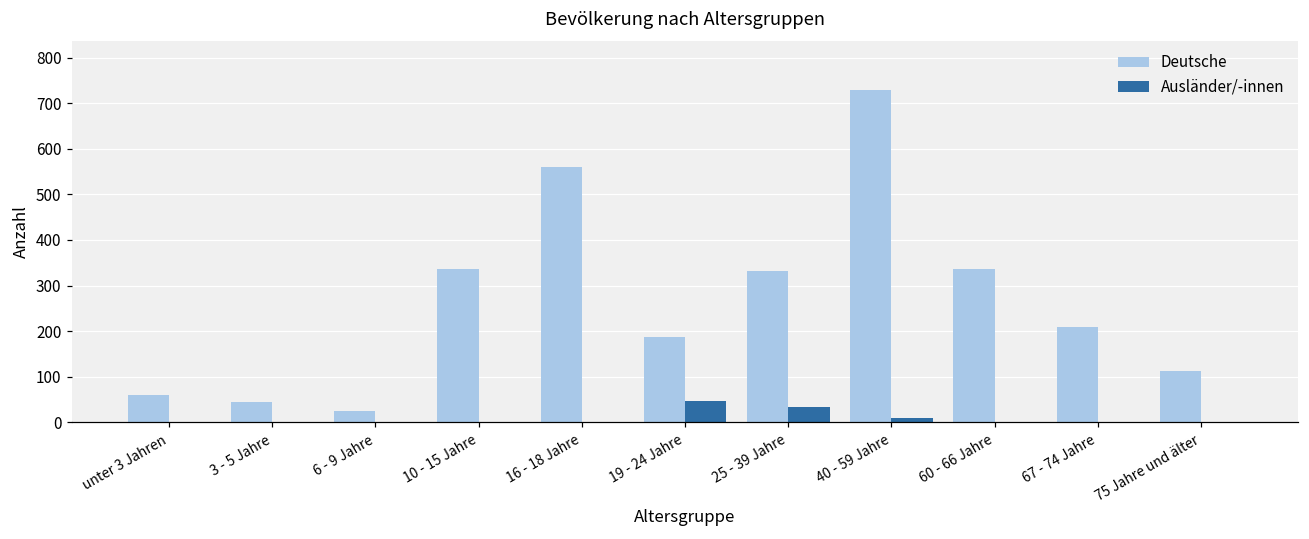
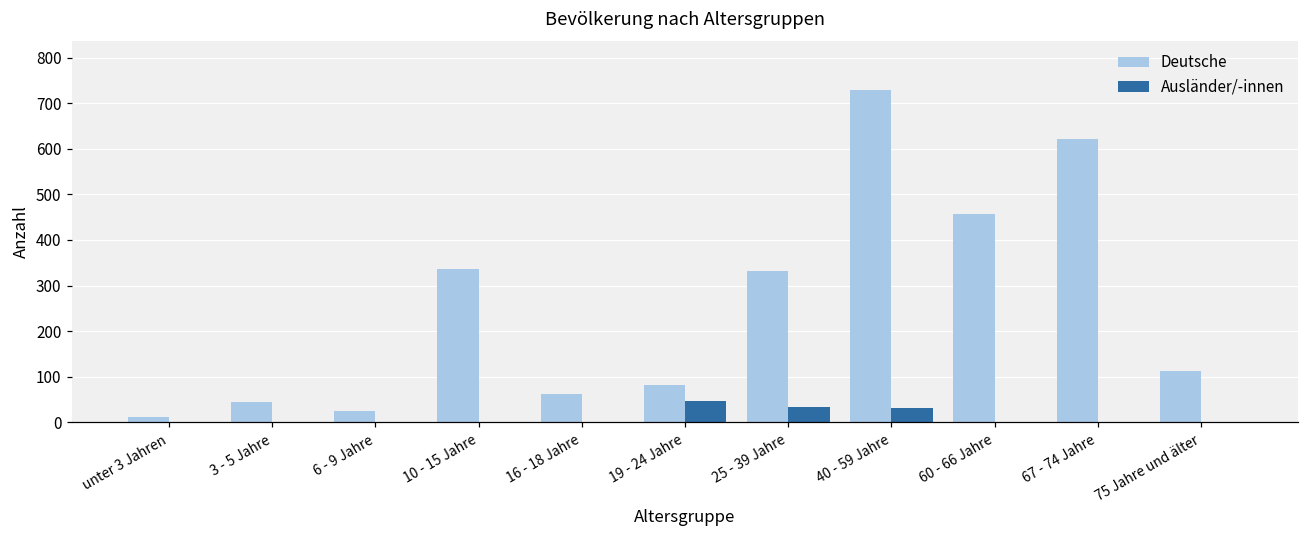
Deutsche, unter 3 Jahren: 60 -> 10
Deutsche, 16 - 18 Jahre: 560 -> 60
Deutsche, 19 - 24 Jahre: 190 -> 80
Ausländer/-innen, 40 - 59 Jahre: 10 -> 30
Deutsche, 60 - 66 Jahre: 340 -> 460
Deutsche, 67 - 74 Jahre: 210 -> 620
